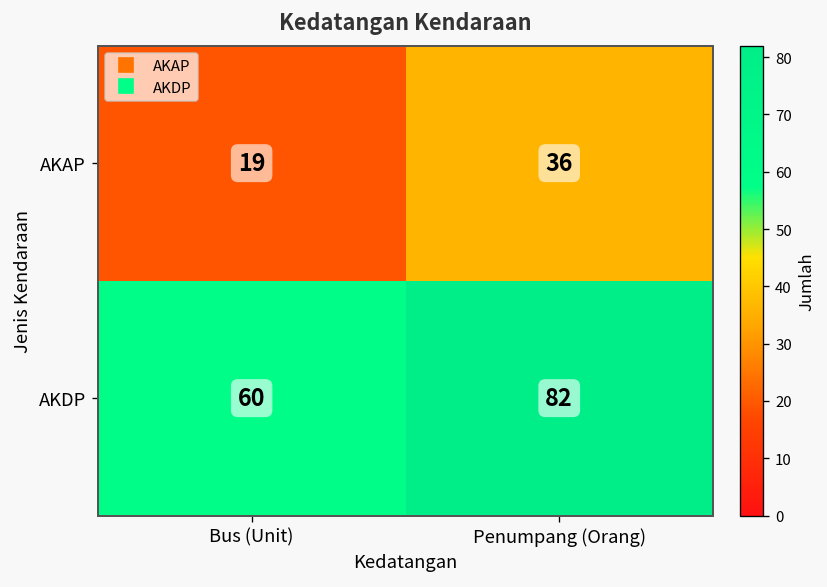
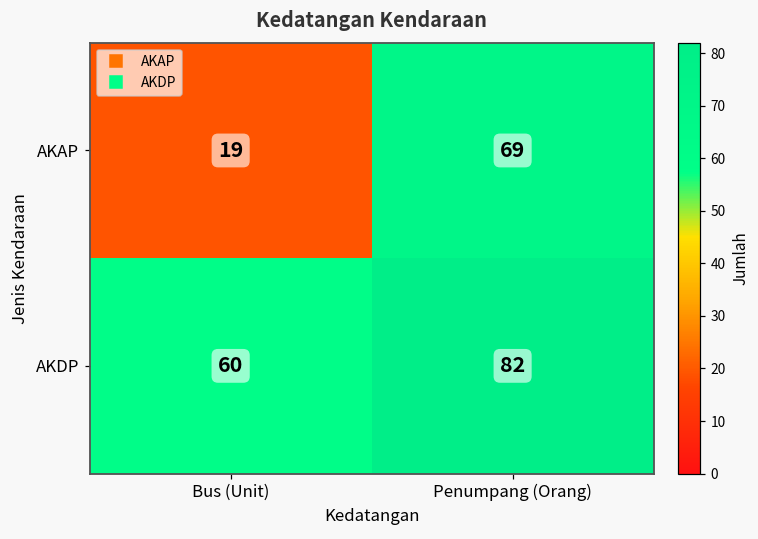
AKAP, Penumpang (Orang): 36 -> 69
